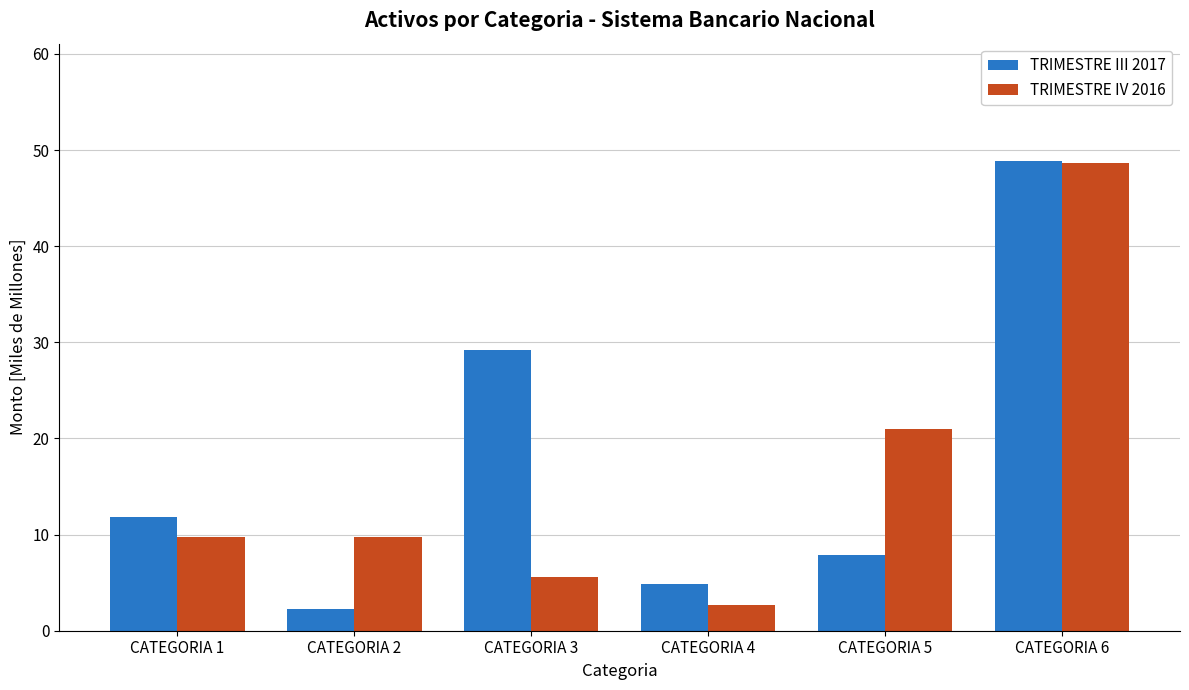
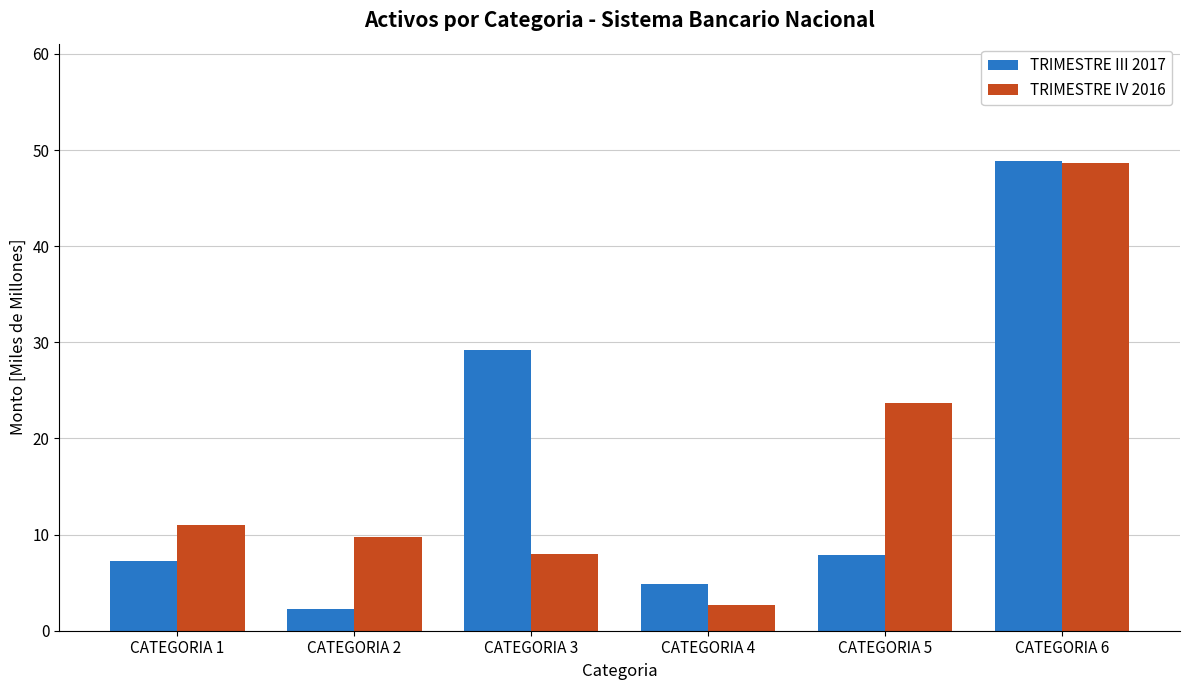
TRIMESTRE III 2017, CATEGORIA 1: 12 -> 7
TRIMESTRE IV 2016, CATEGORIA 1: 10 -> 11
TRIMESTRE IV 2016, CATEGORIA 3: 6 -> 8
TRIMESTRE IV 2016, CATEGORIA 5: 21 -> 24
